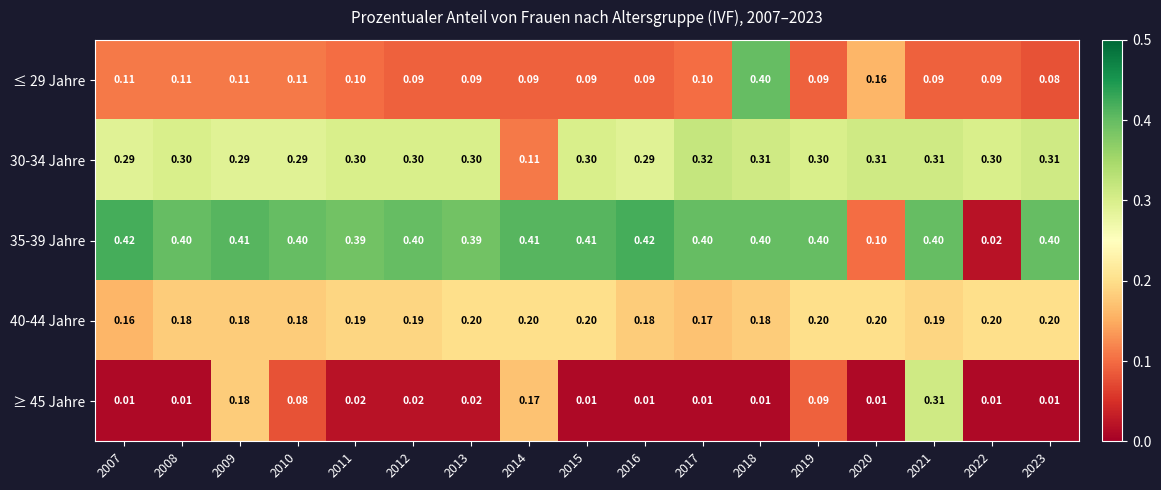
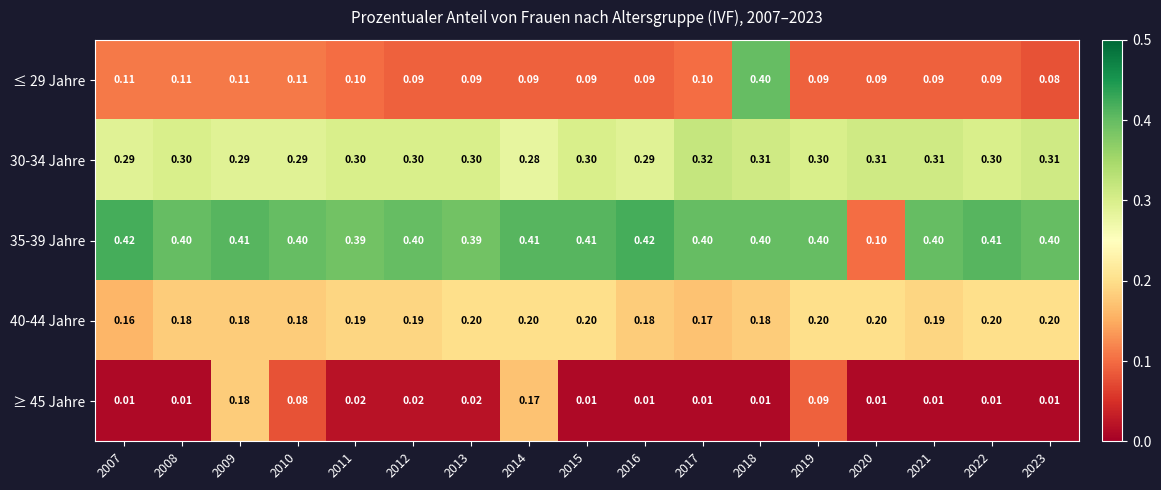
≤ 29 Jahre, 2020: 0.16 -> 0.09
30-34 Jahre, 2014: 0.11 -> 0.28
35-39 Jahre, 2022: 0.02 -> 0.41
≥ 45 Jahre, 2021: 0.31 -> 0.01
